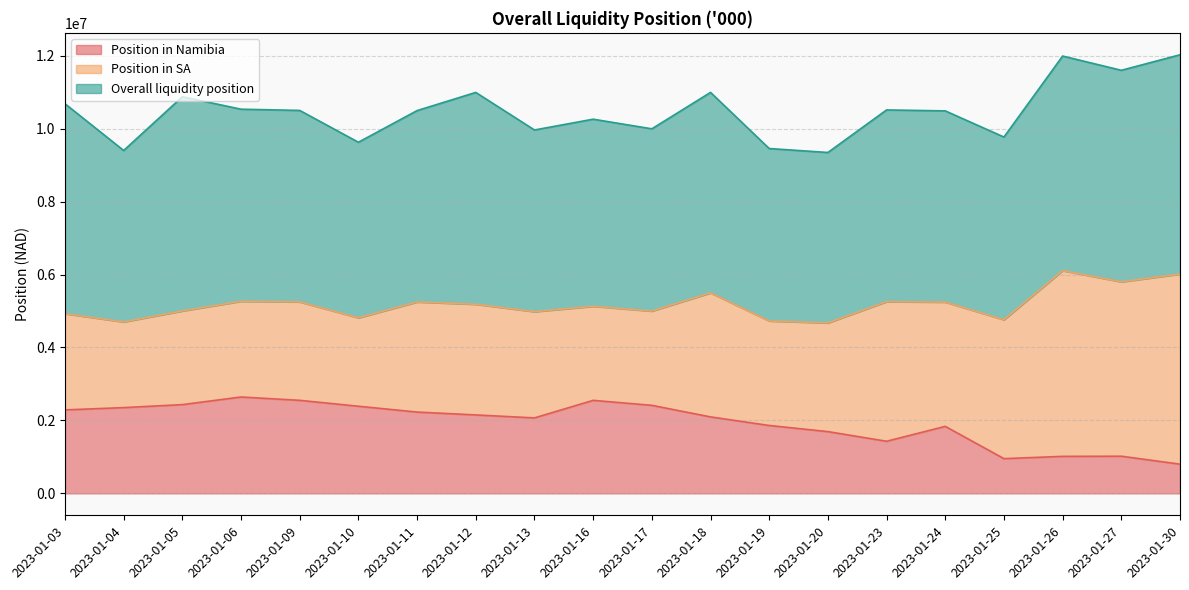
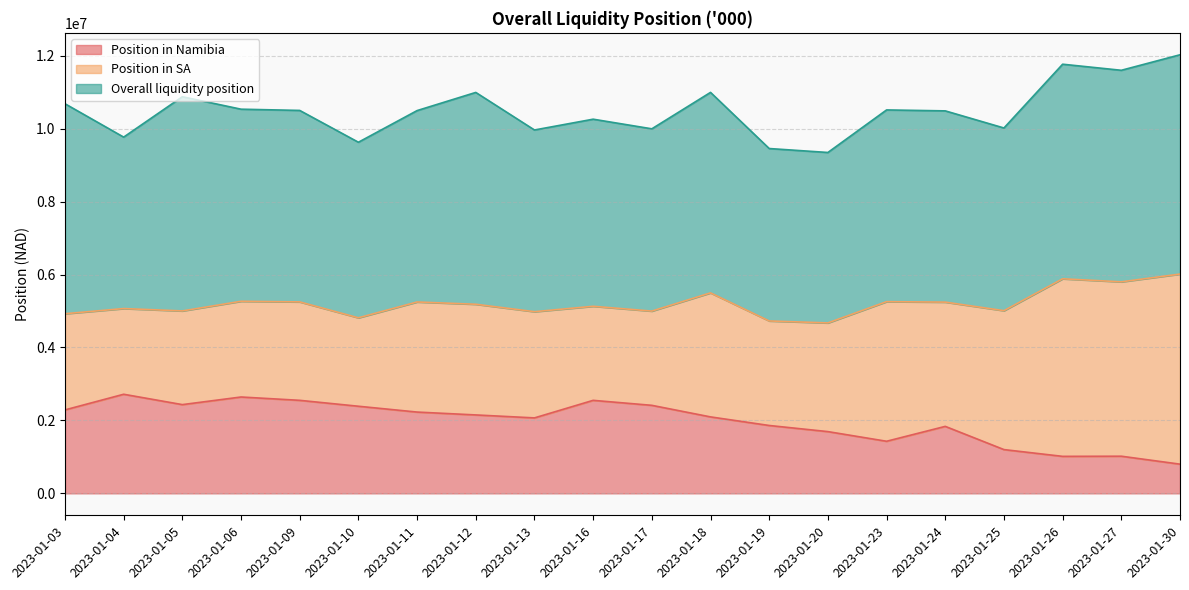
Position in Namibia, 2023-01-04: 2400000 -> 2700000
Position in Namibia, 2023-01-25: 1000000 -> 1200000
Position in SA, 2023-01-26: 5100000 -> 4900000
